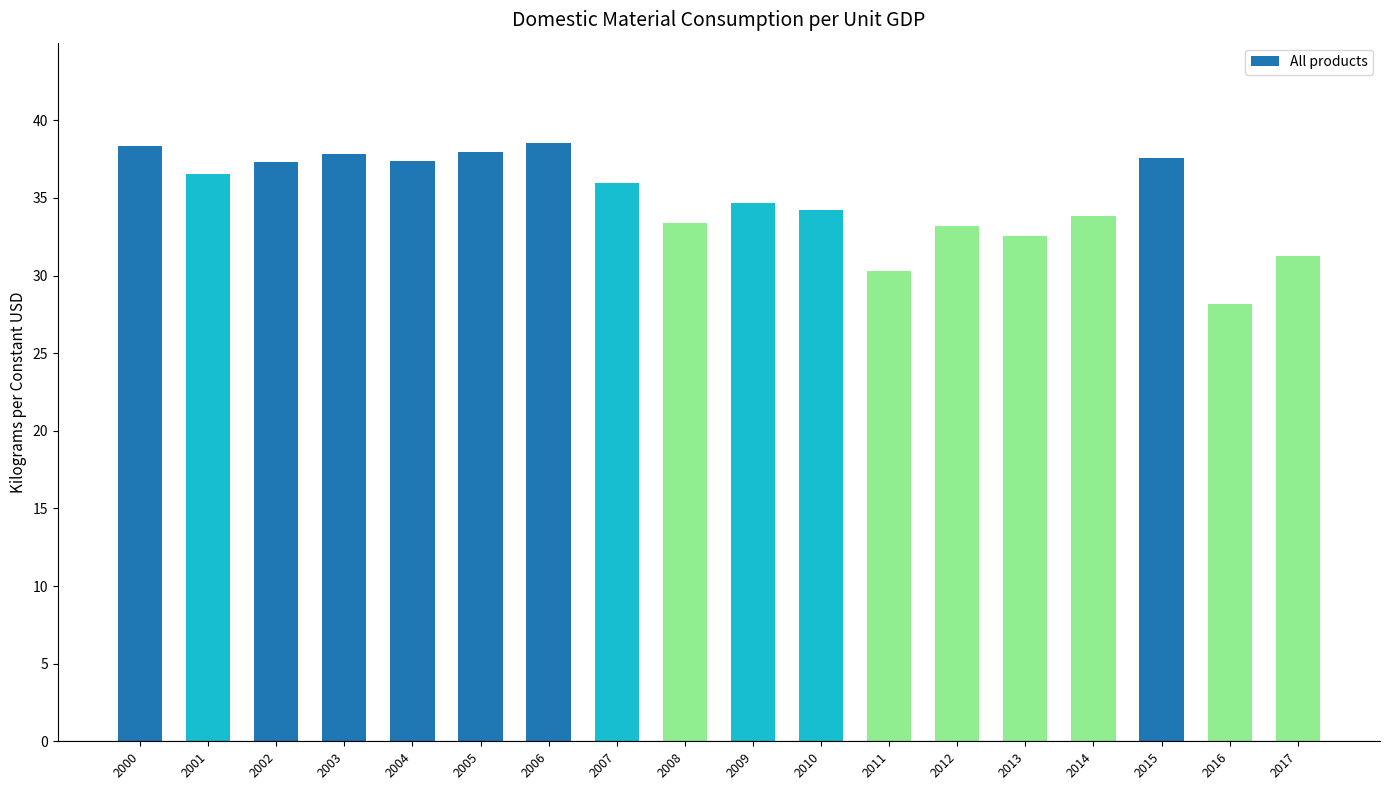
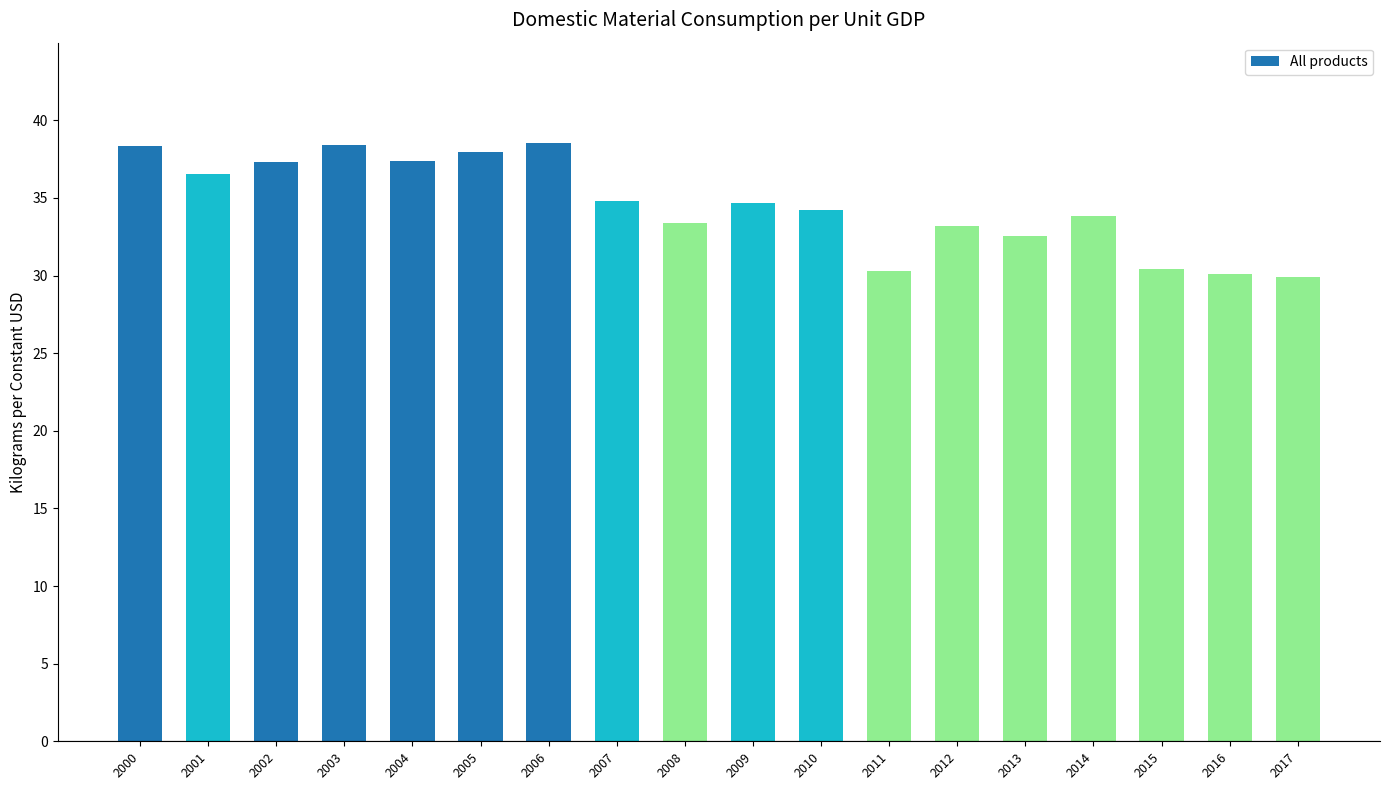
2003: 37.8 -> 38.4
2007: 36.0 -> 34.8
2015: 37.5 -> 30.4
2016: 28.2 -> 30.1
2017: 31.3 -> 29.9
